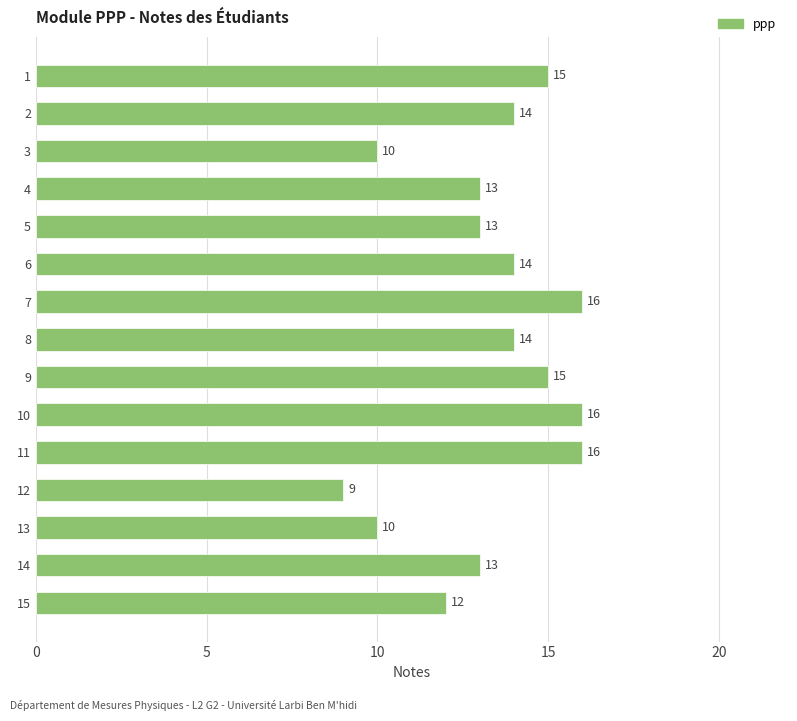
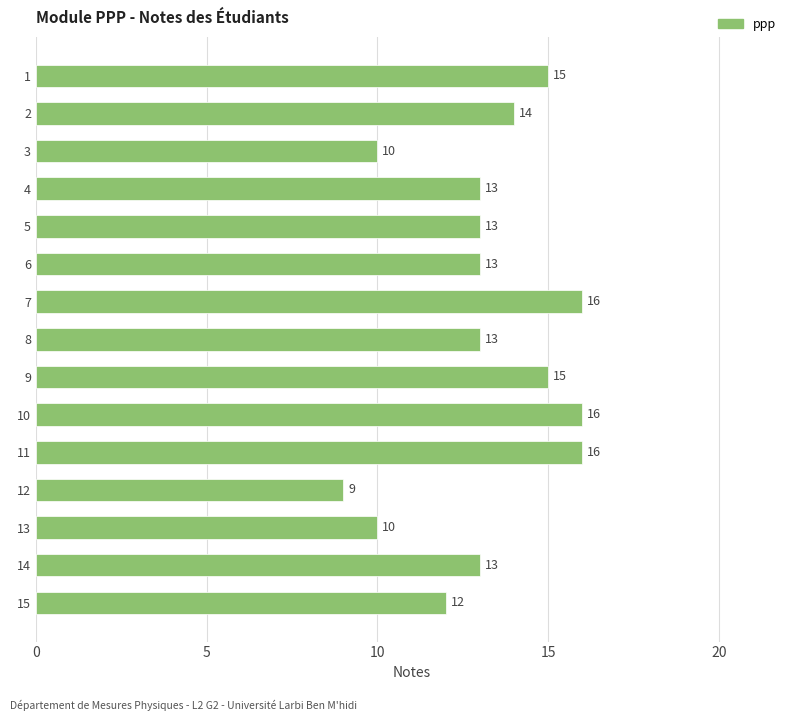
6: 14 -> 13
8: 14 -> 13
